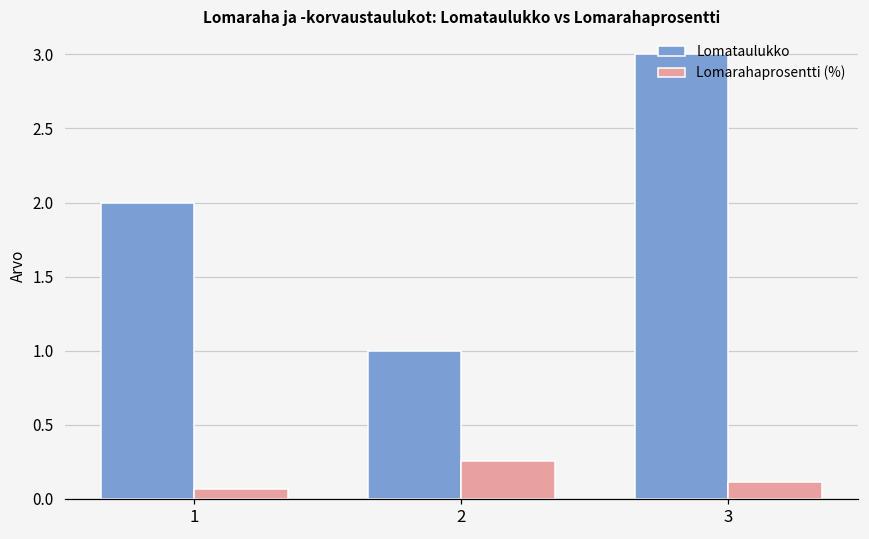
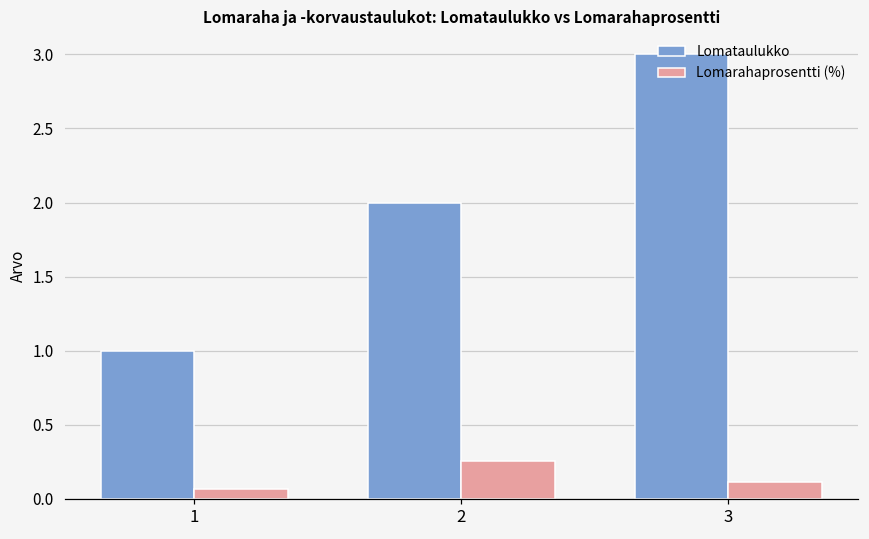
Lomataulukko, 1: 2 -> 1
Lomataulukko, 2: 1 -> 2
